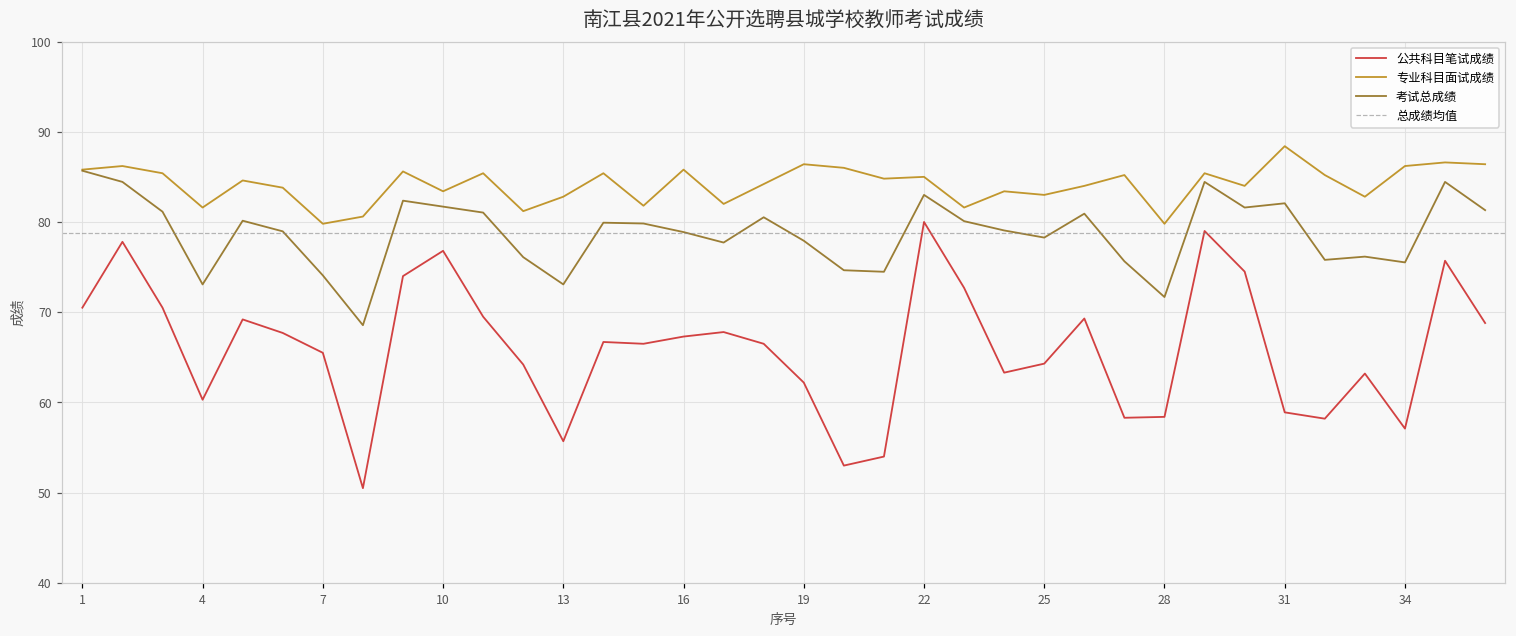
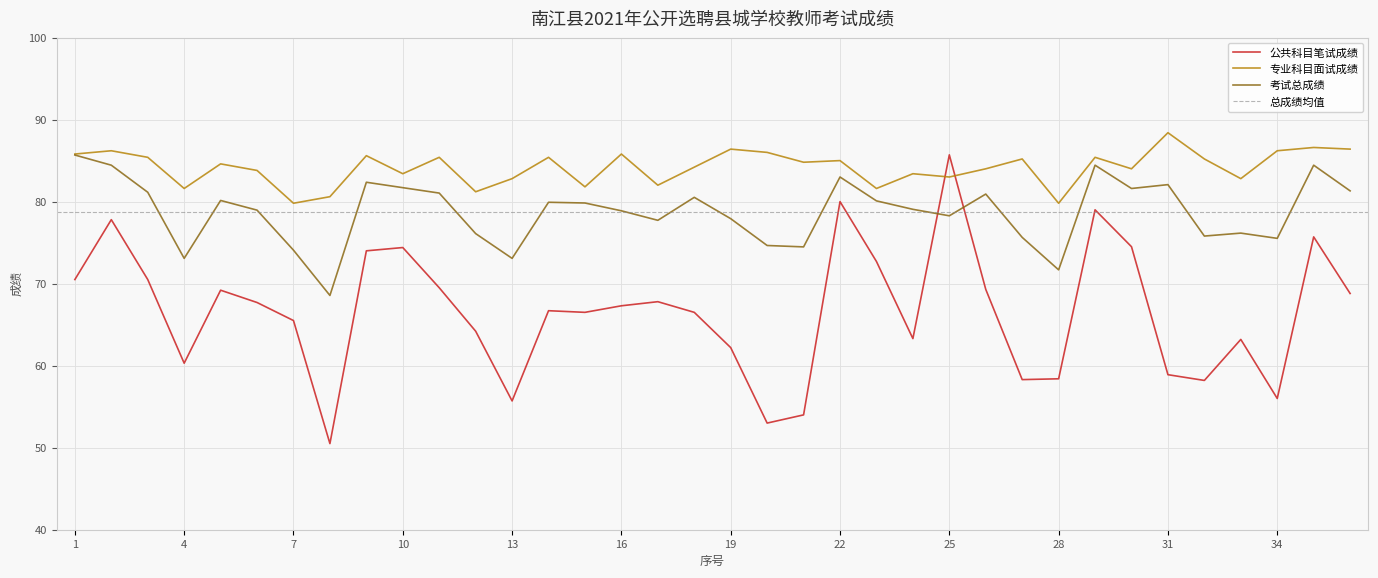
公共科目笔试成绩, 10: 77 -> 74
公共科目笔试成绩, 25: 64 -> 86
公共科目笔试成绩, 34: 57 -> 56
